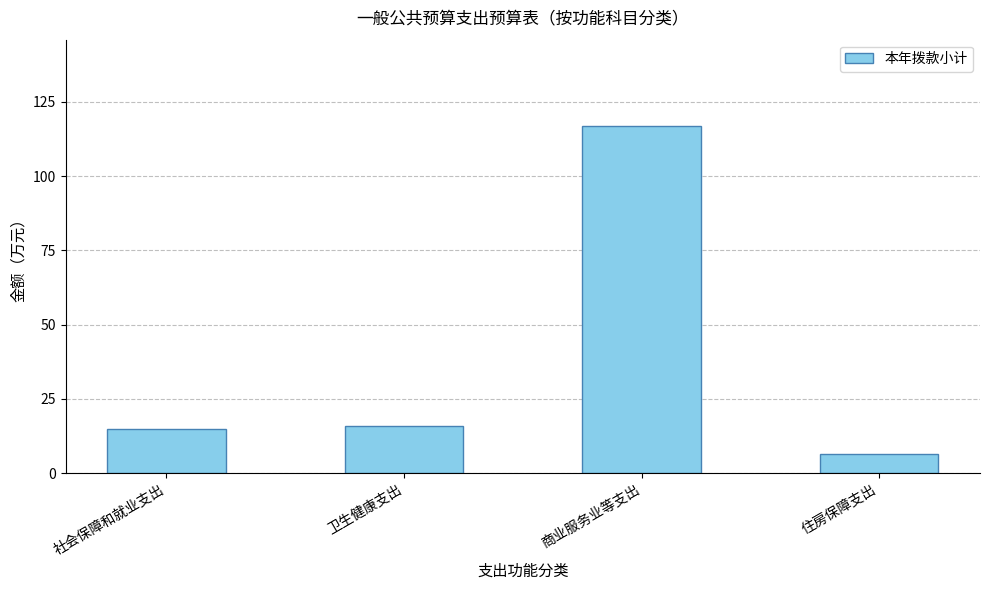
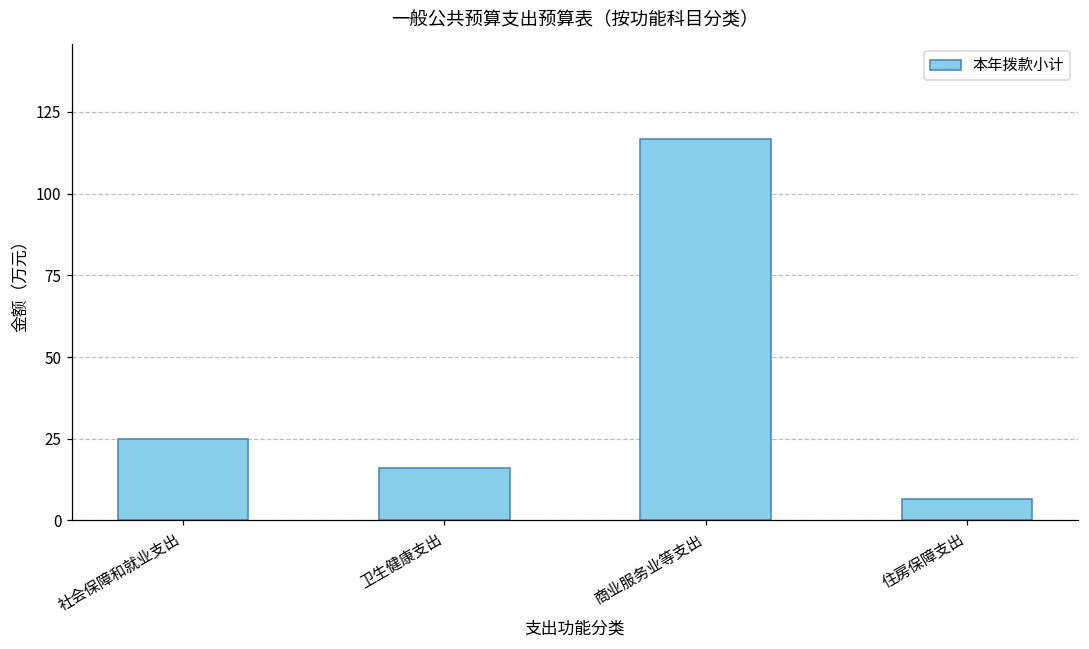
社会保障和就业支出: 15 -> 25
